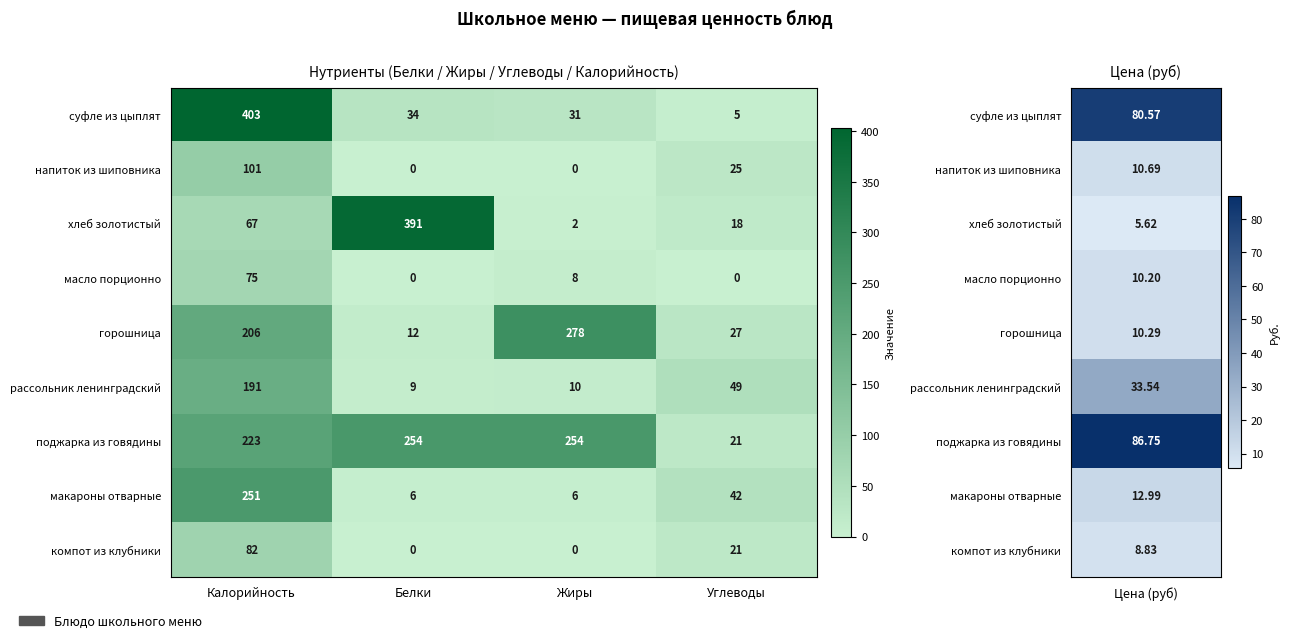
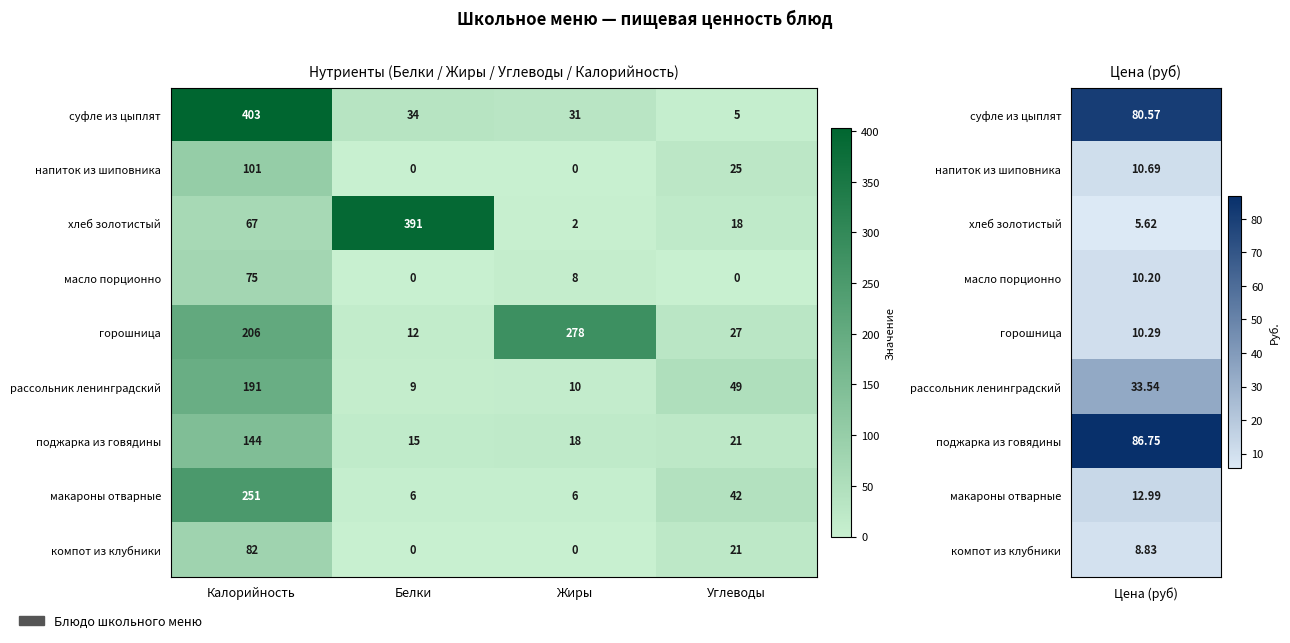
Нутриенты (Белки / Жиры / Углеводы / Калорийность), поджарка из говядины, Калорийность: 223 -> 144
Нутриенты (Белки / Жиры / Углеводы / Калорийность), поджарка из говядины, Белки: 254 -> 15
Нутриенты (Белки / Жиры / Углеводы / Калорийность), поджарка из говядины, Жиры: 254 -> 18
